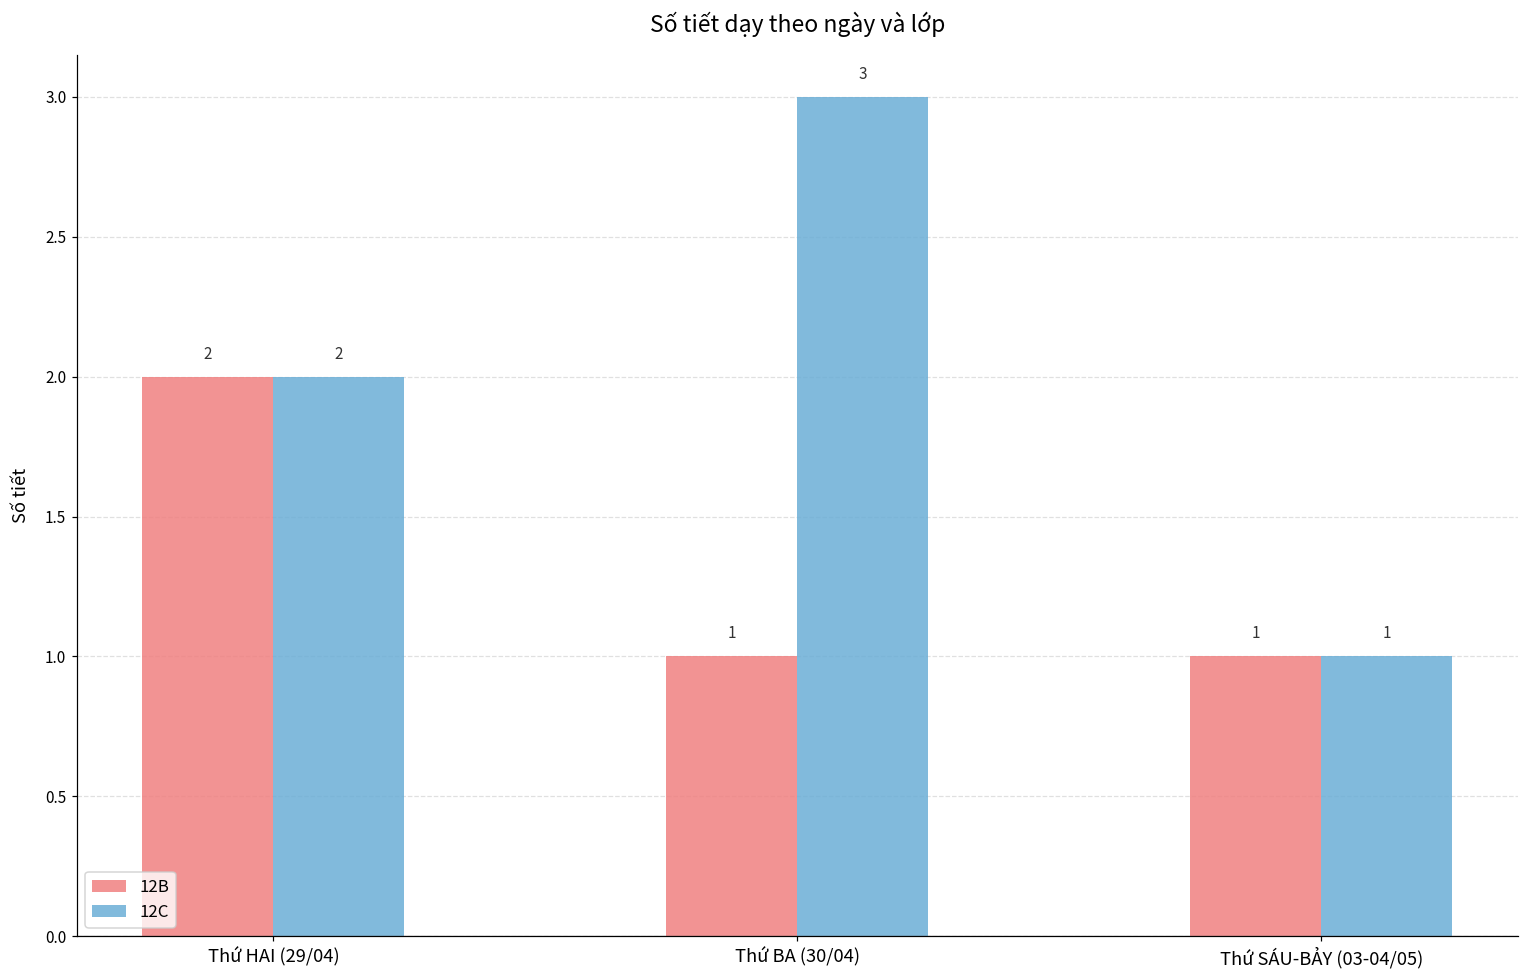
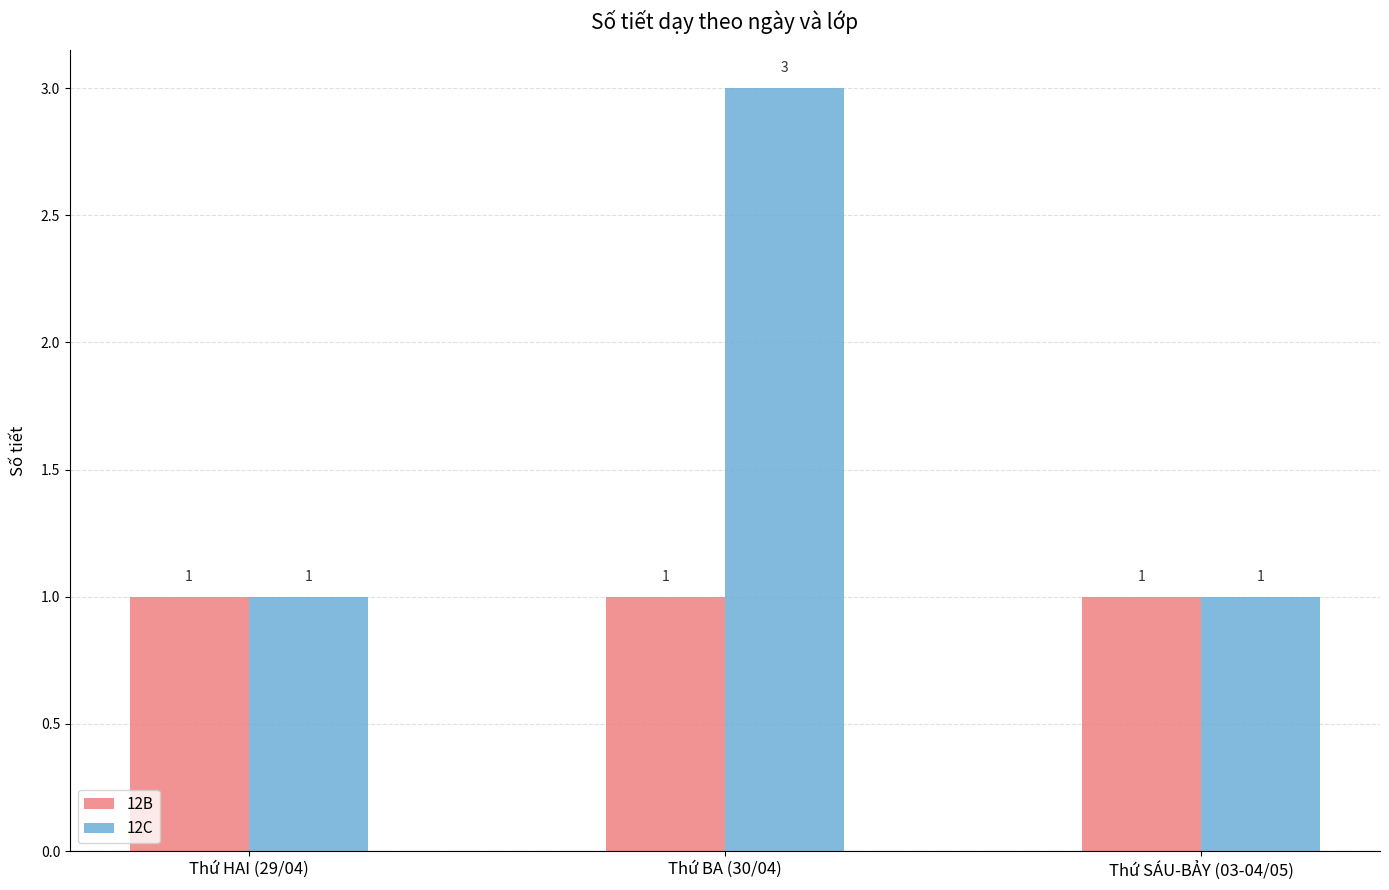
12B, Thứ HAI (29/04): 2 -> 1
12C, Thứ HAI (29/04): 2 -> 1
